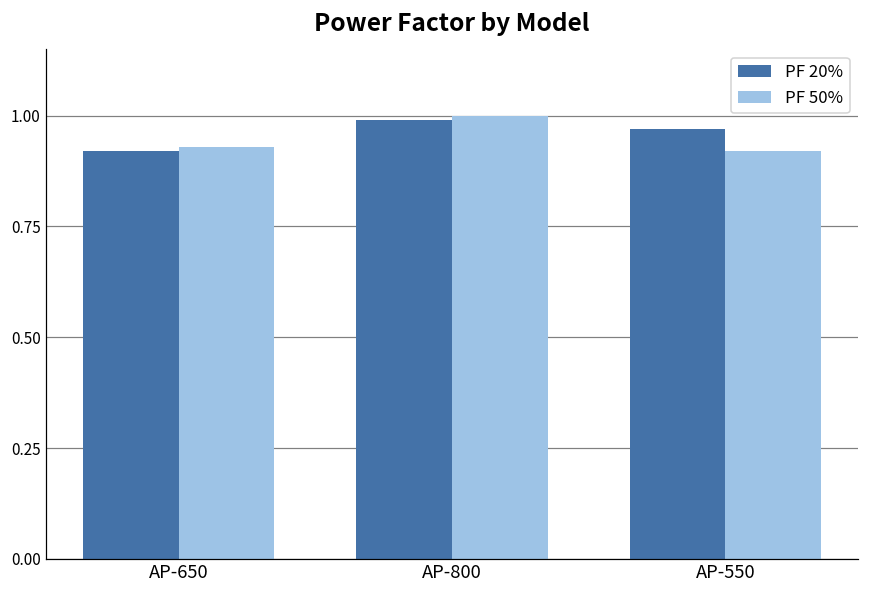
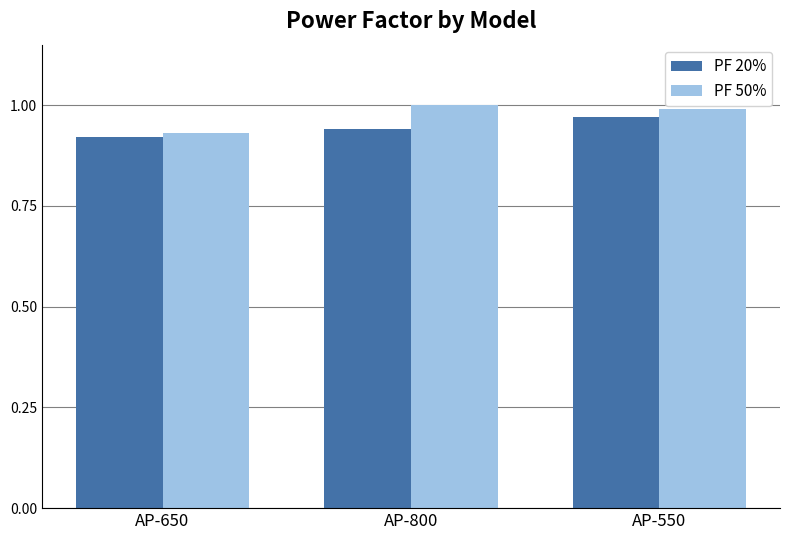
PF 20%, AP-800: 0.99 -> 0.94
PF 50%, AP-550: 0.92 -> 0.99
